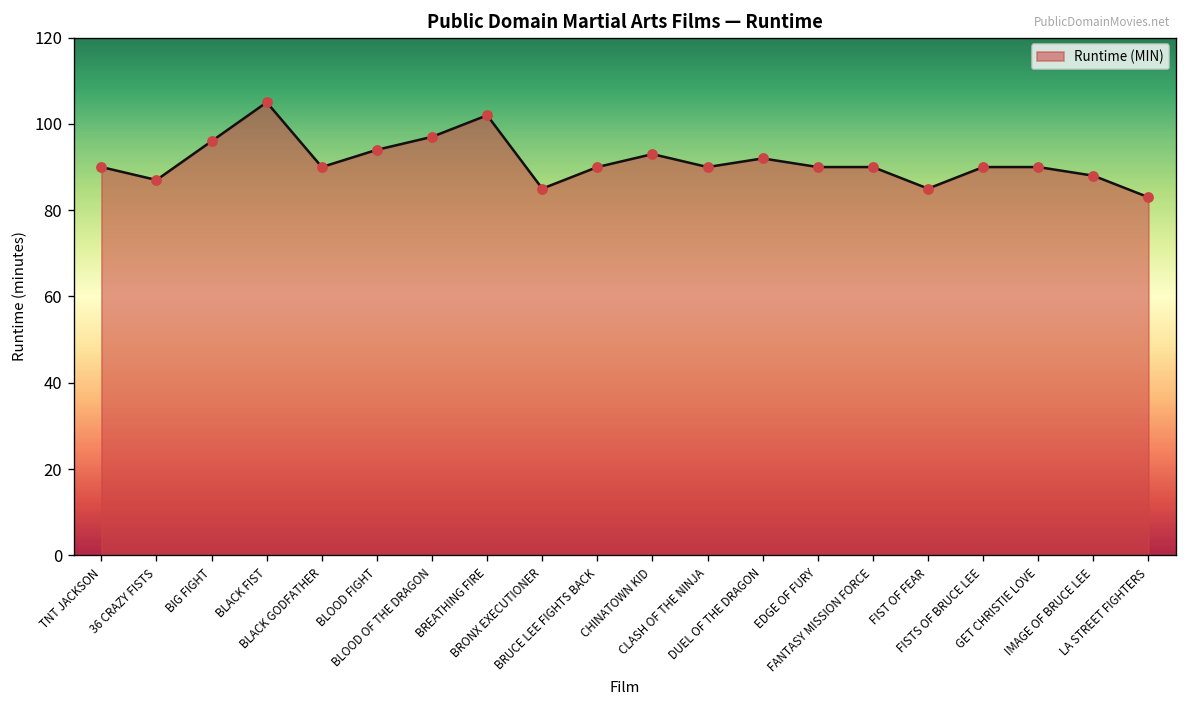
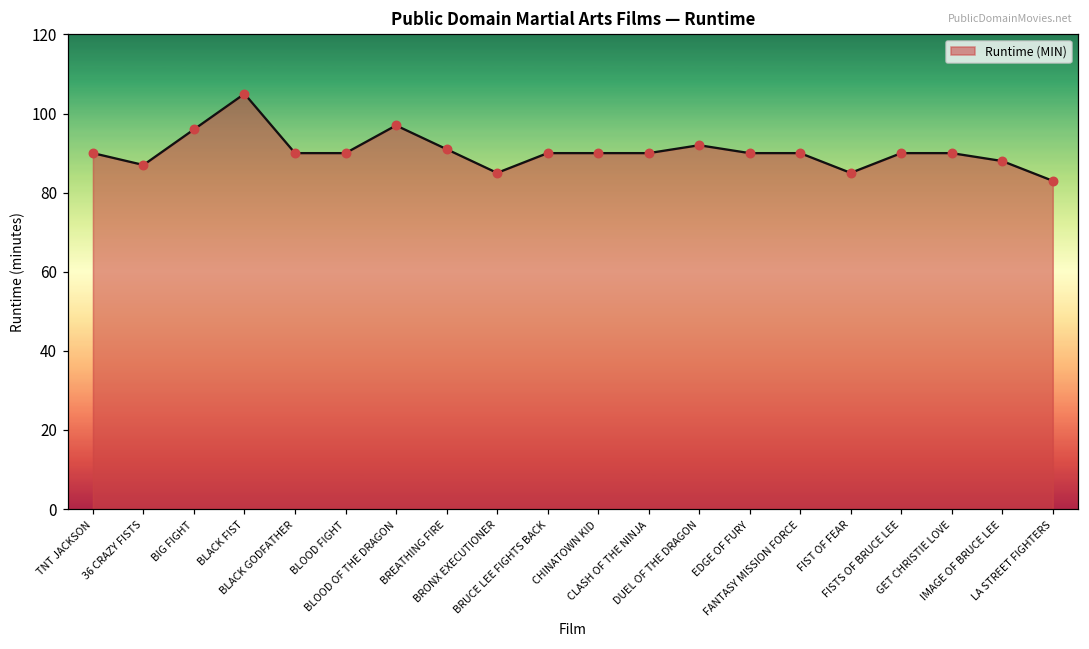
BLOOD FIGHT: 94 -> 90
BREATHING FIRE: 102 -> 91
CHINATOWN KID: 93 -> 90
